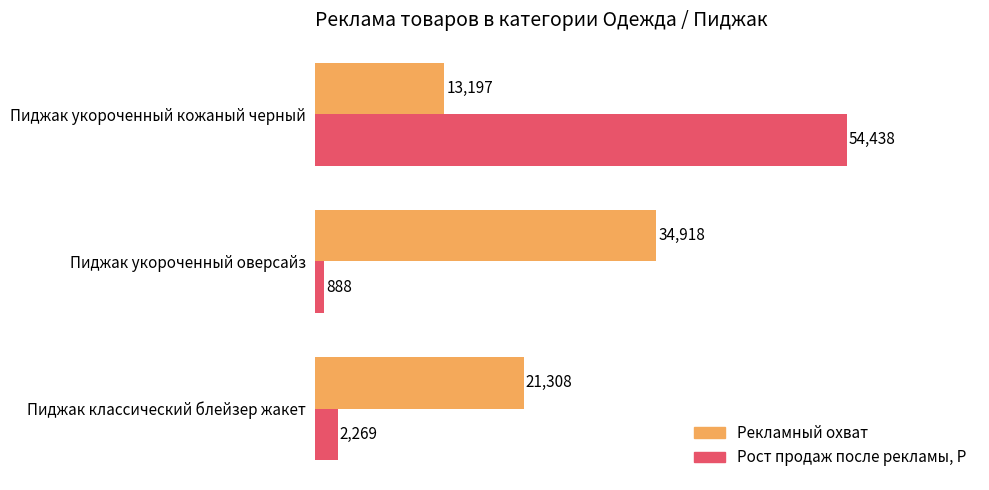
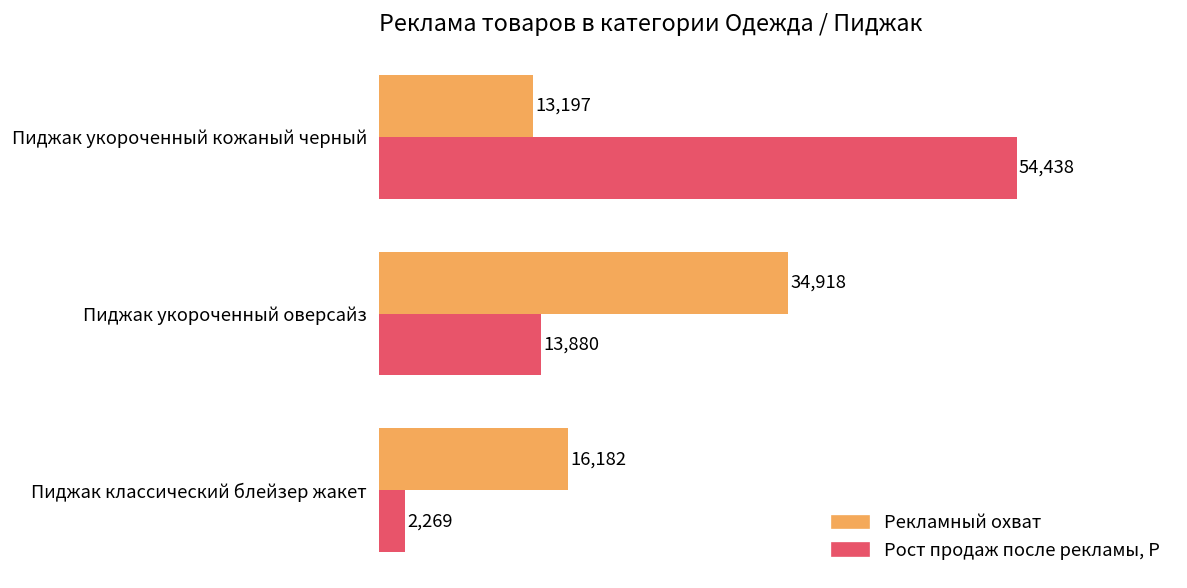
Рост продаж после рекламы, Р, Пиджак укороченный оверсайз: 888 -> 13,880
Рекламный охват, Пиджак классический блейзер жакет: 21,308 -> 16,182
